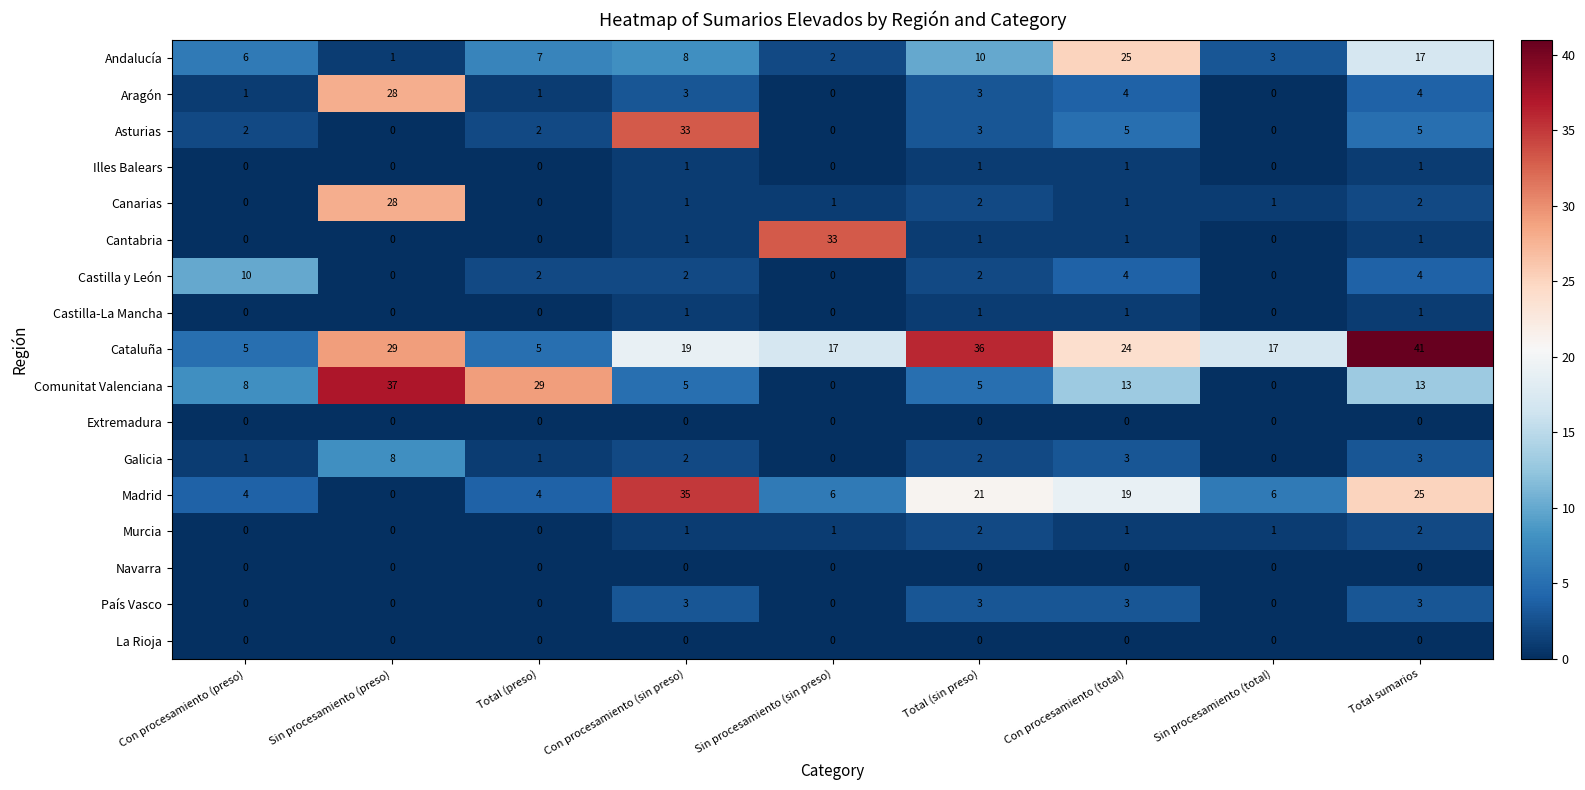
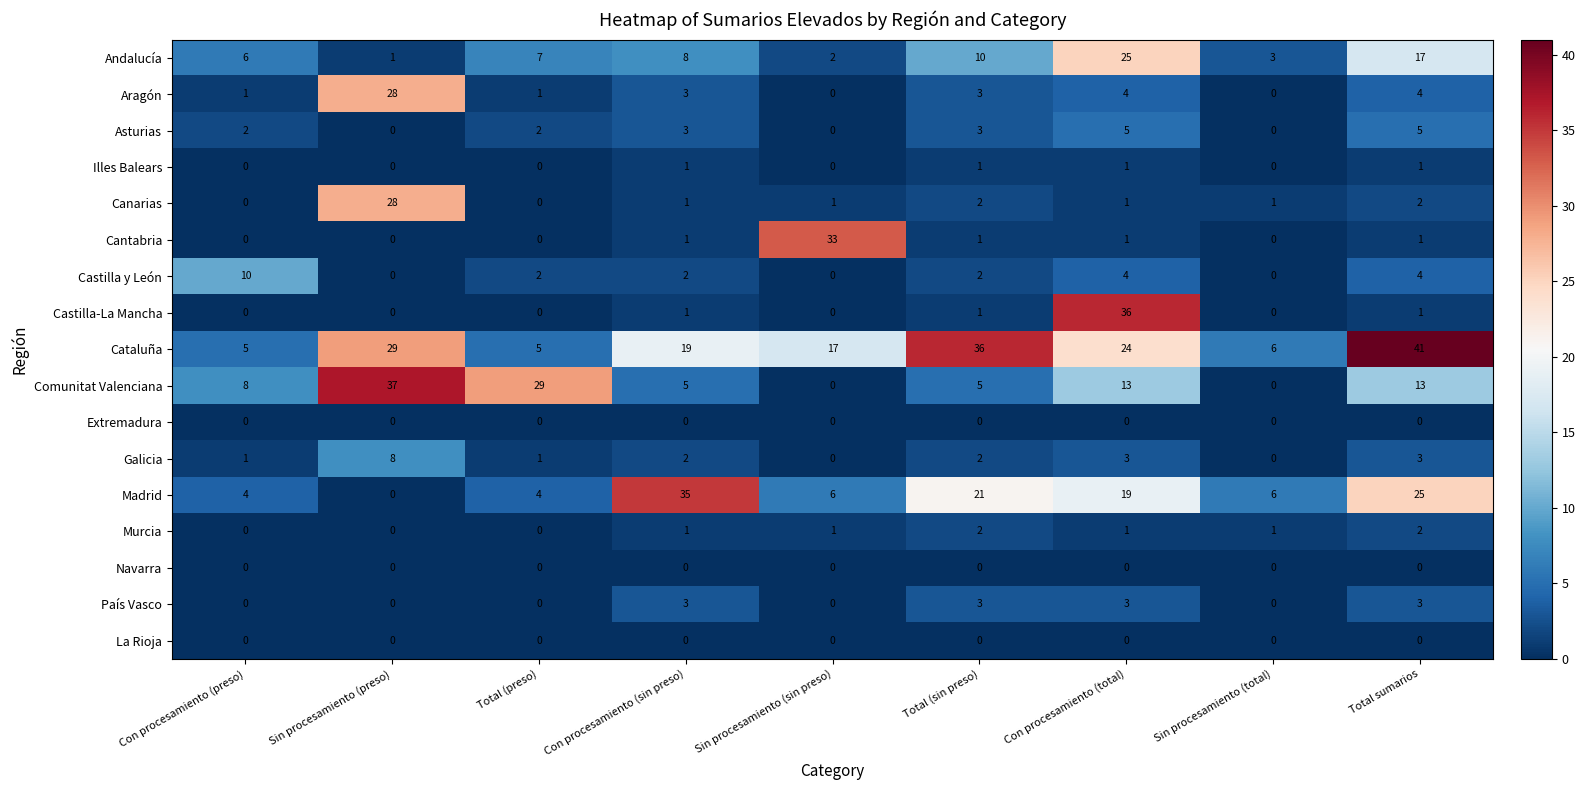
Asturias, Con procesamiento (sin preso): 33 -> 3
Castilla-La Mancha, Con procesamiento (total): 1 -> 36
Cataluña, Sin procesamiento (total): 17 -> 6
